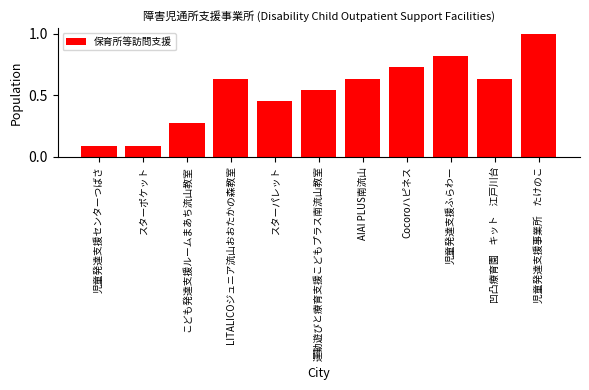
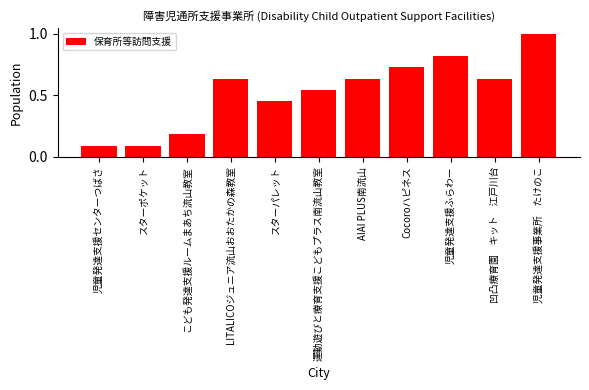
こども発達支援ルームまあち流山教室: 0.27 -> 0.18
